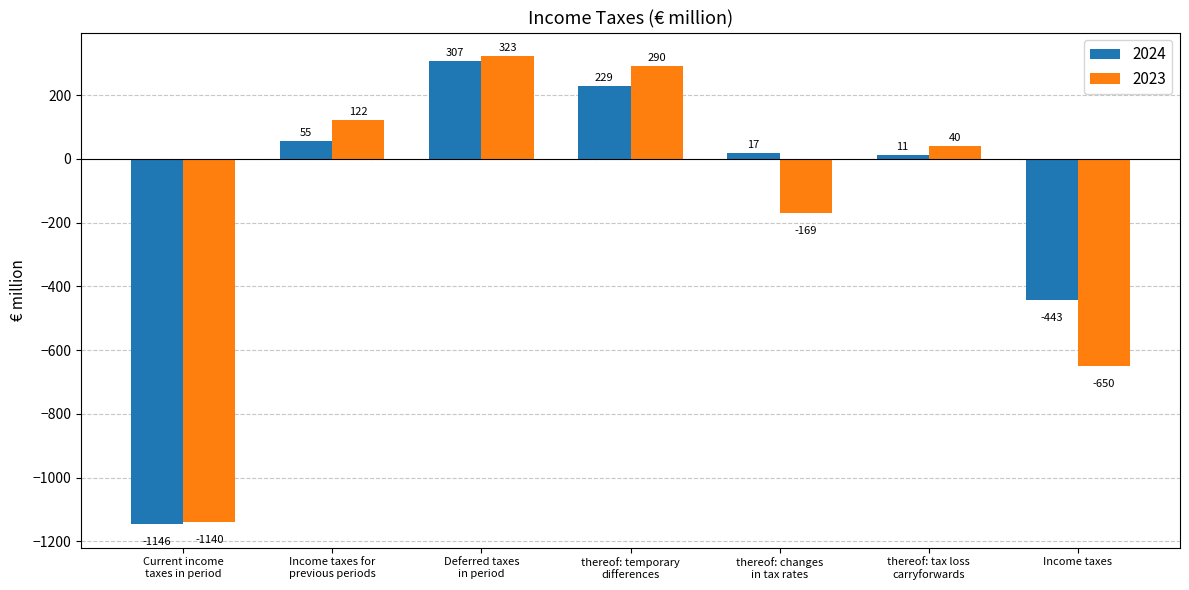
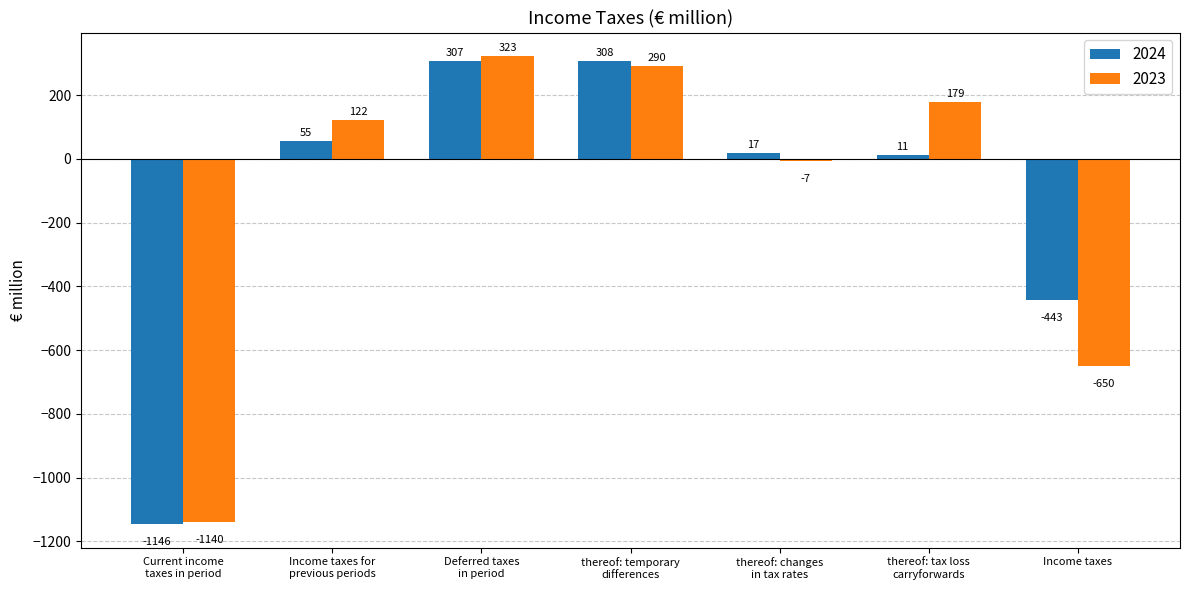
2024, thereof: temporary differences: 229 -> 308
2023, thereof: changes in tax rates: -169 -> -7
2023, thereof: tax loss carryforwards: 40 -> 179
